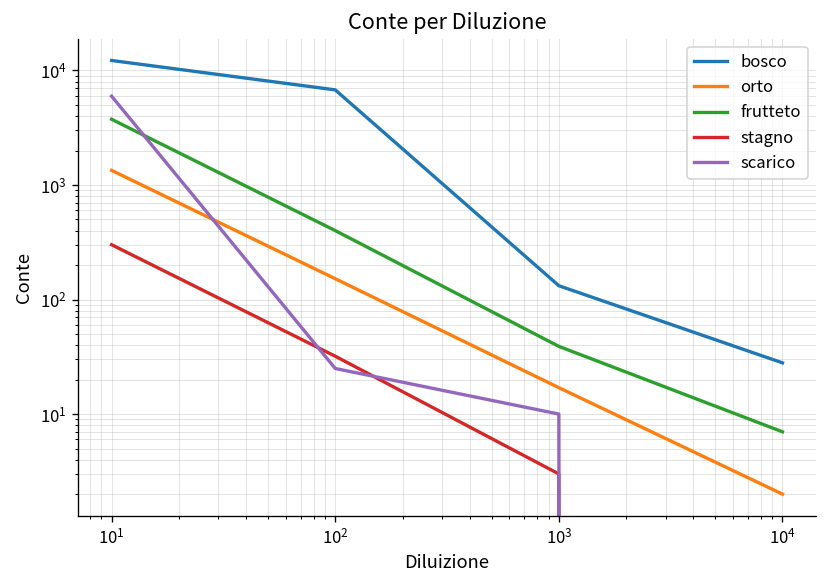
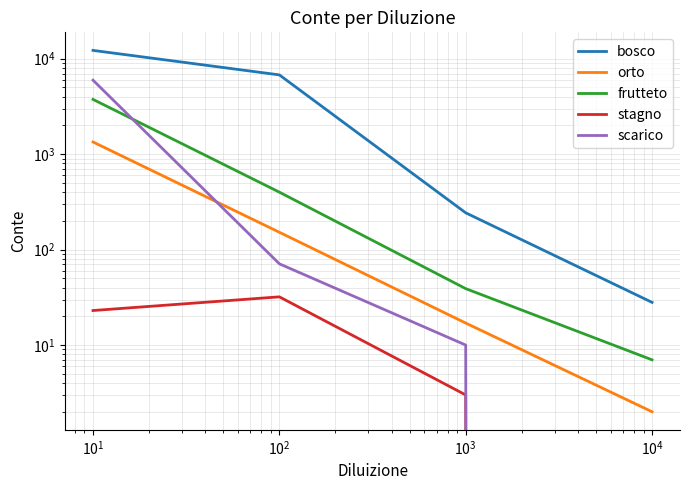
stagno, 10^1: 300 -> 23
scarico, 10^2: 25 -> 70
bosco, 10^3: 130 -> 240
